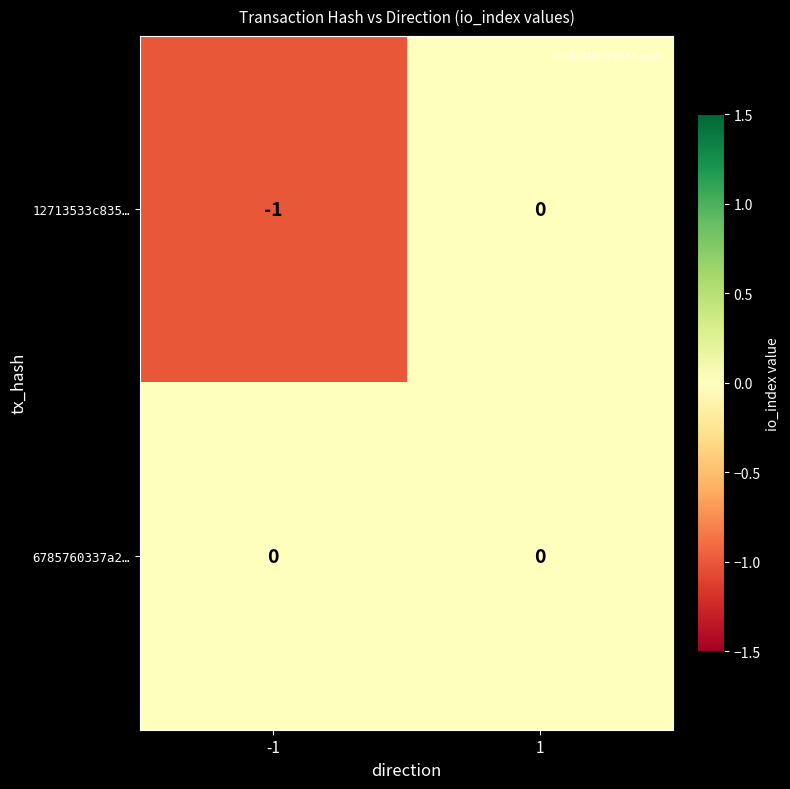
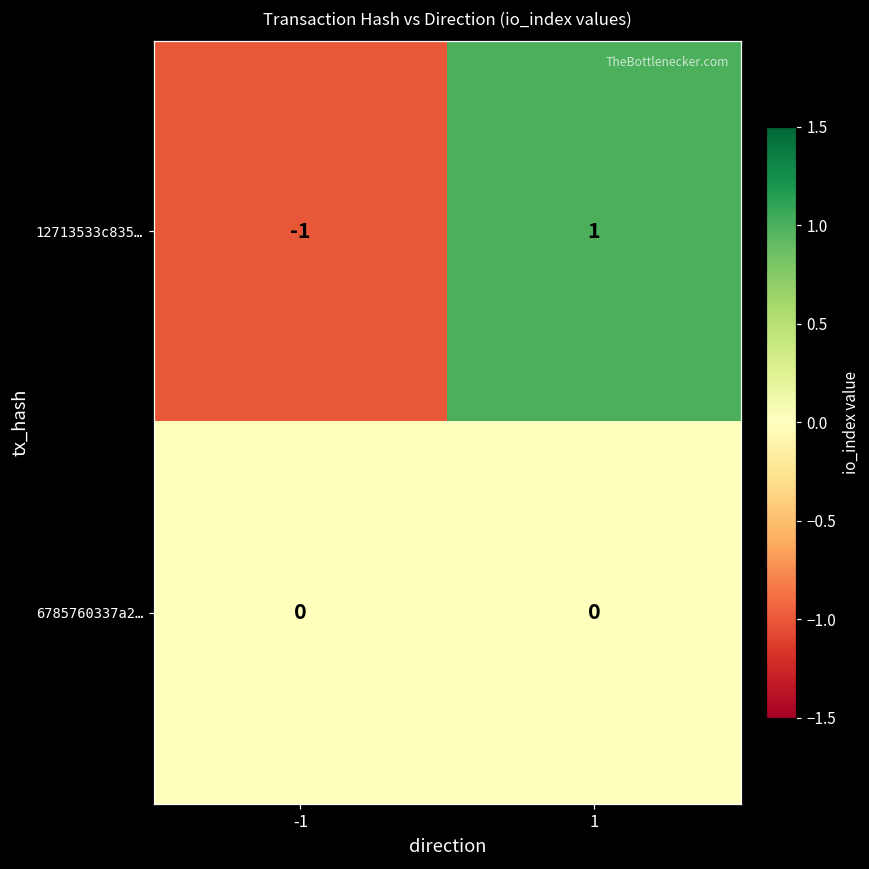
12713533c835…, 1: 0 -> 1
